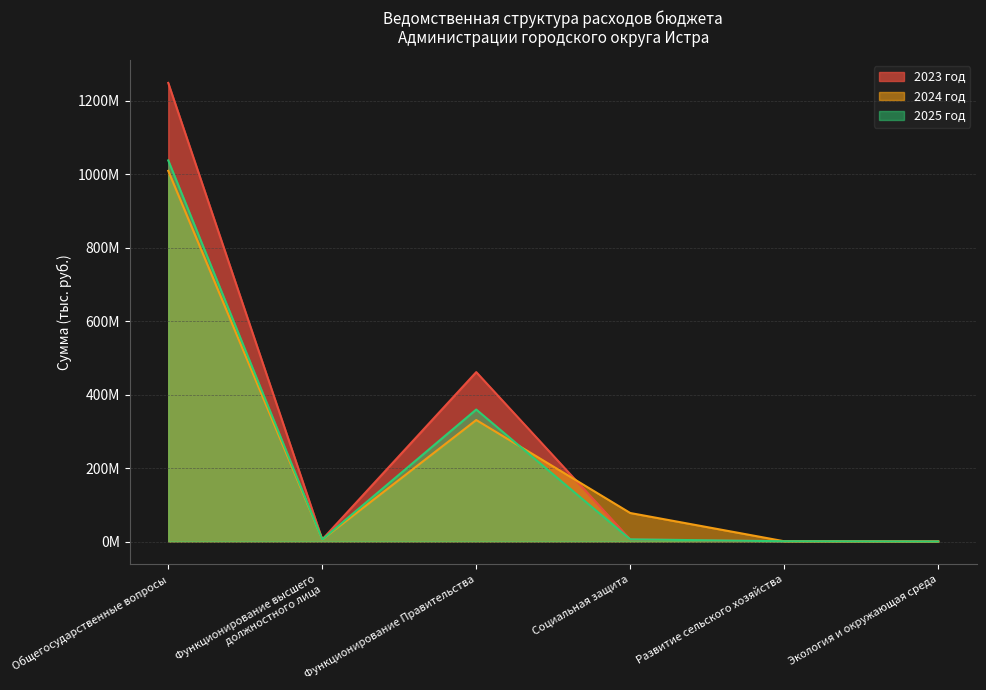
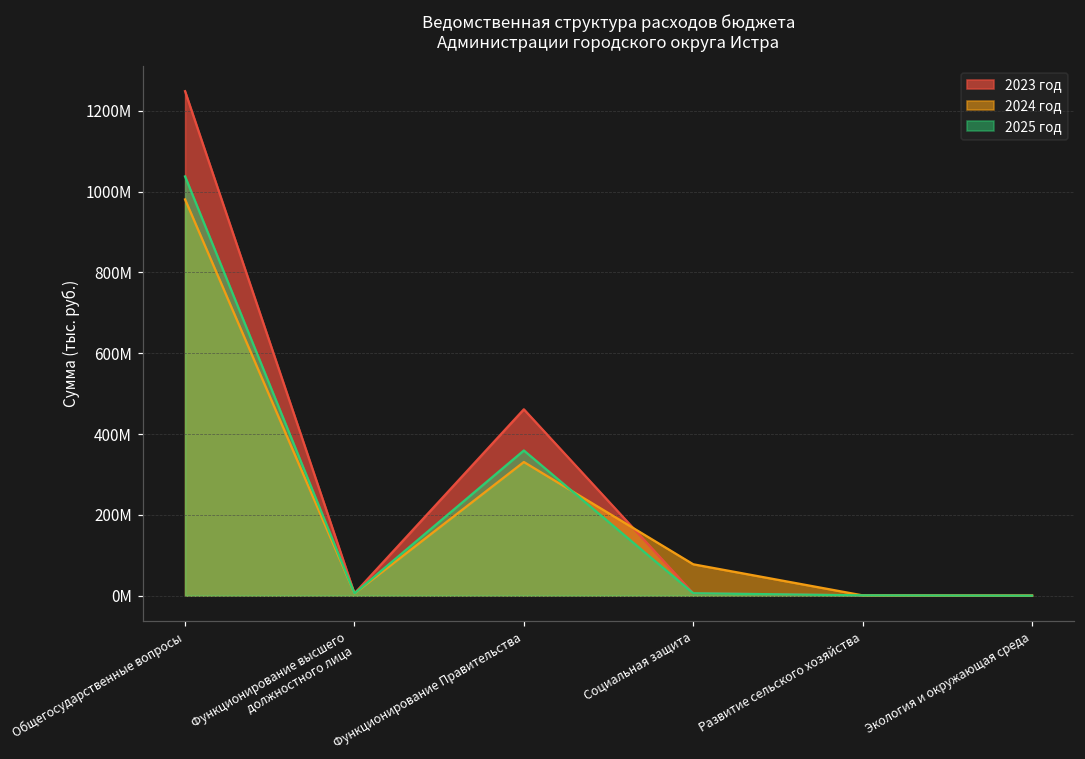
2024 год, Общегосударственные вопросы: 1010000000 -> 980000000
